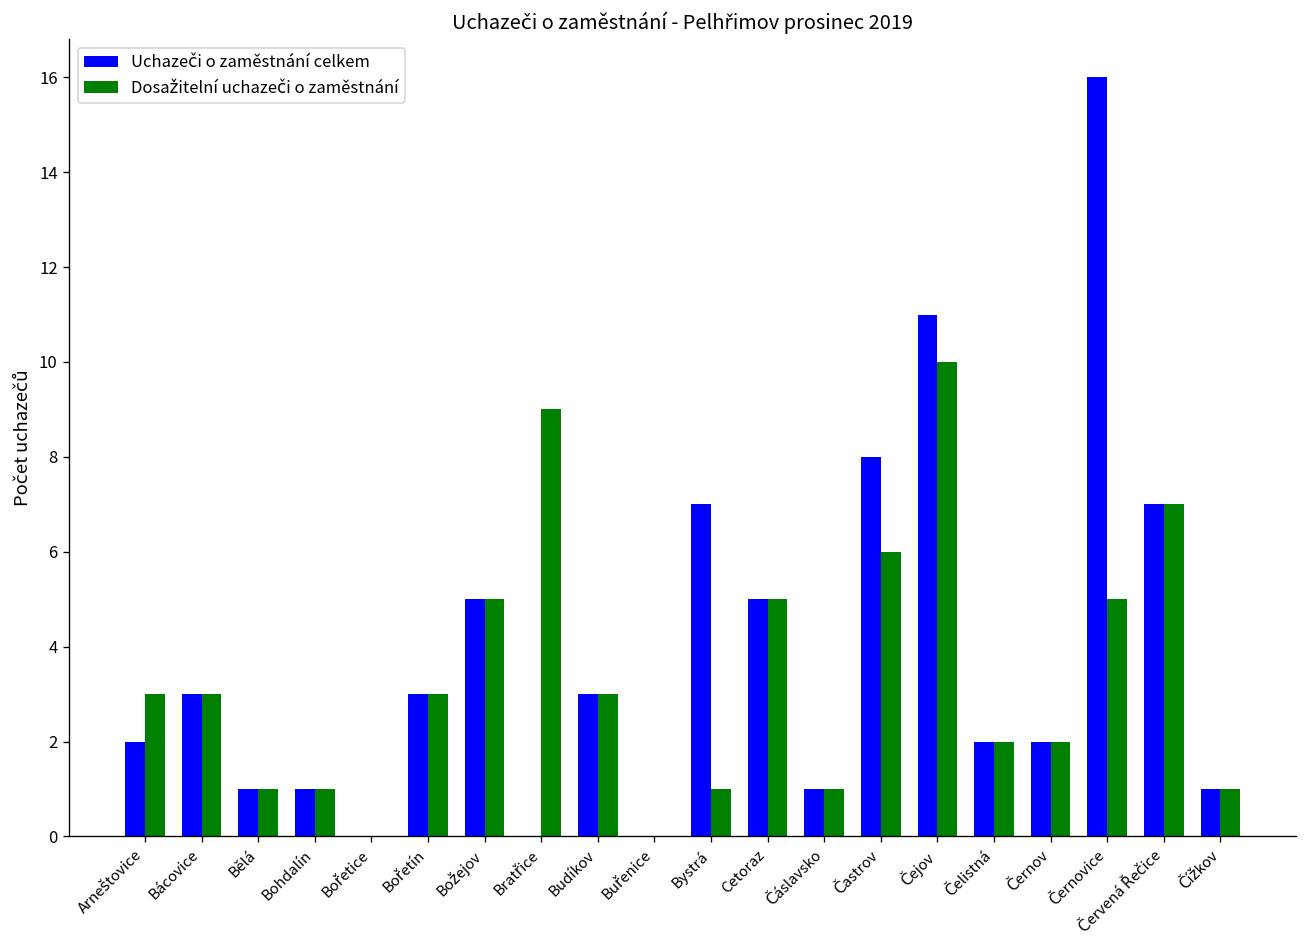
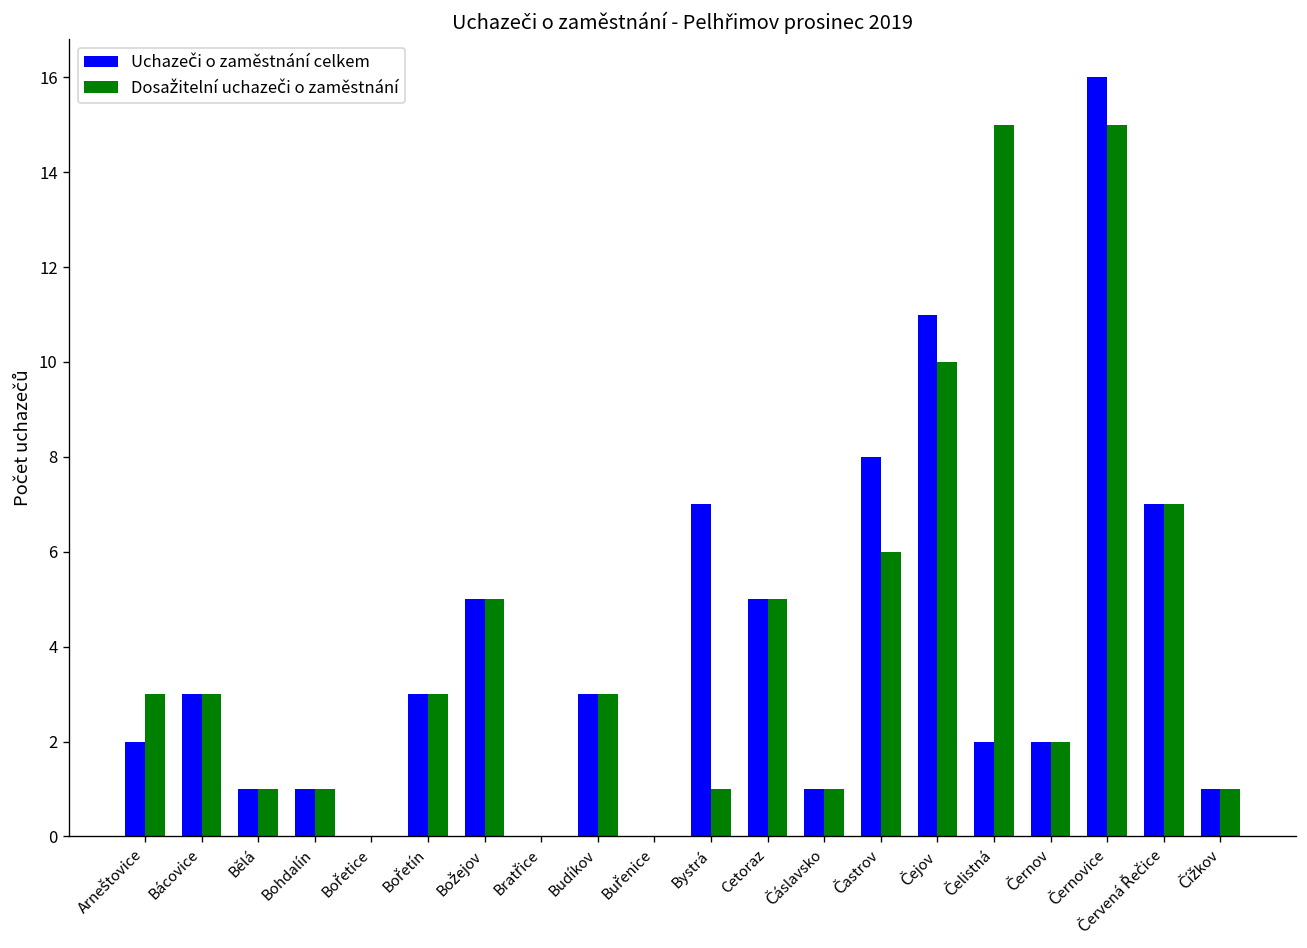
Dosažitelní uchazeči o zaměstnání, Bratřice: 9 -> 0
Dosažitelní uchazeči o zaměstnání, Čelistná: 2 -> 15
Dosažitelní uchazeči o zaměstnání, Černovice: 5 -> 15
